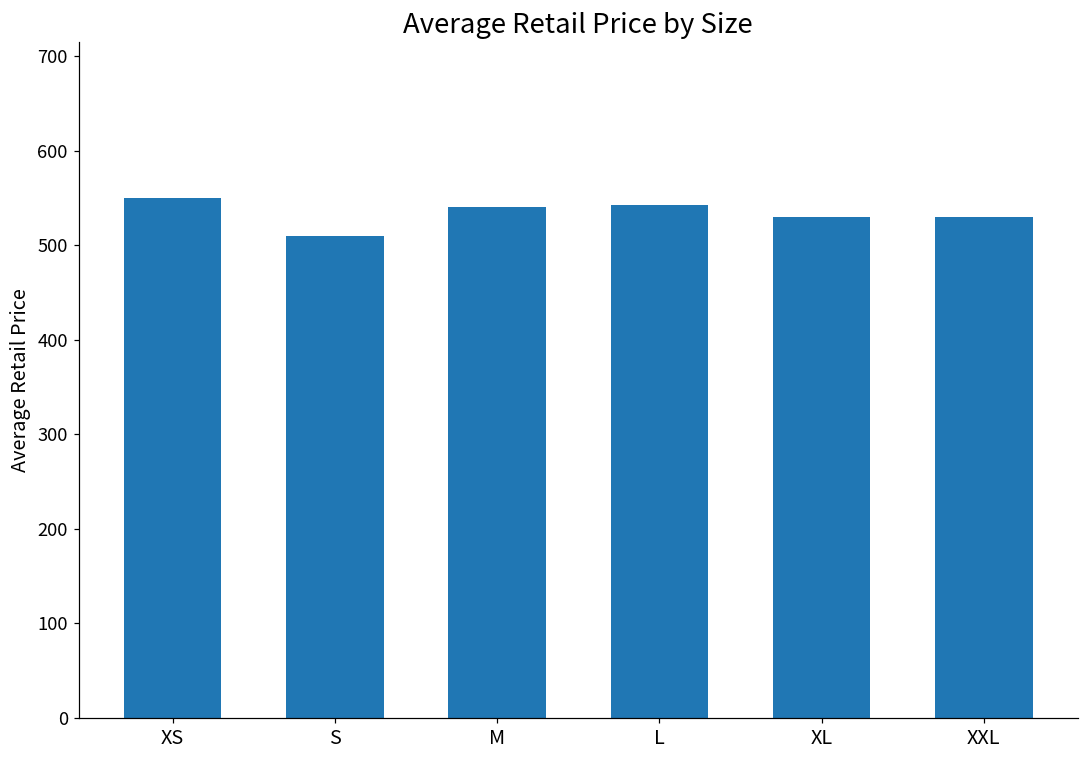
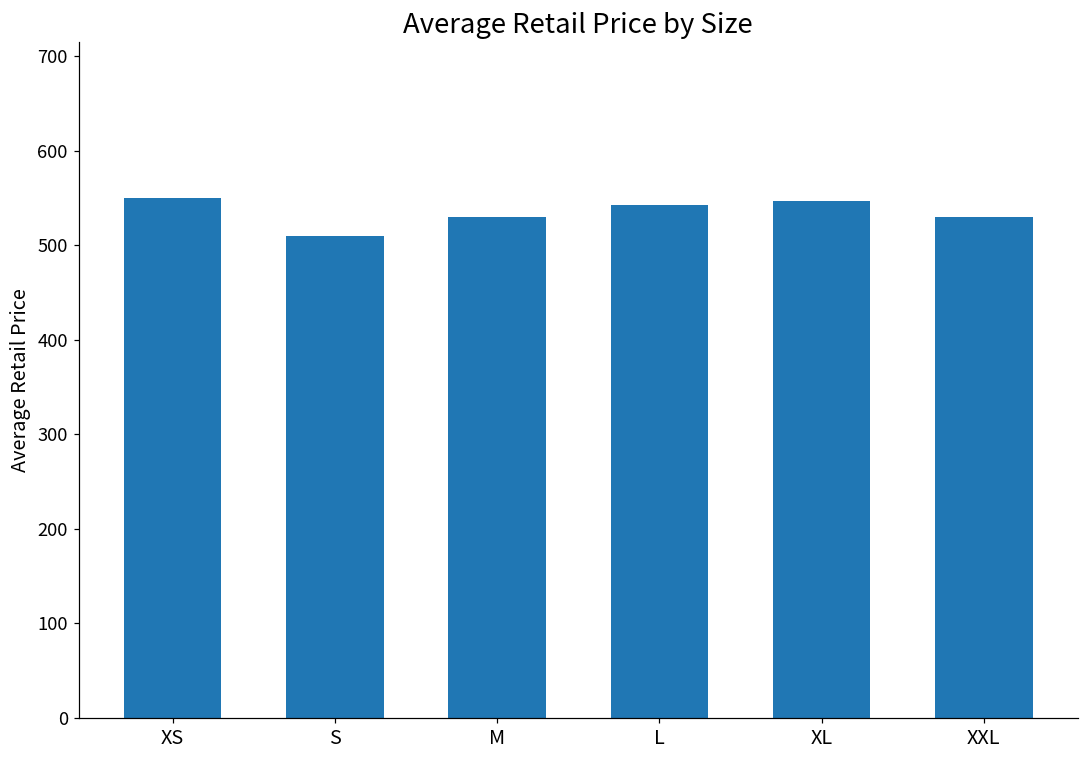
M: 540 -> 530
XL: 530 -> 550
